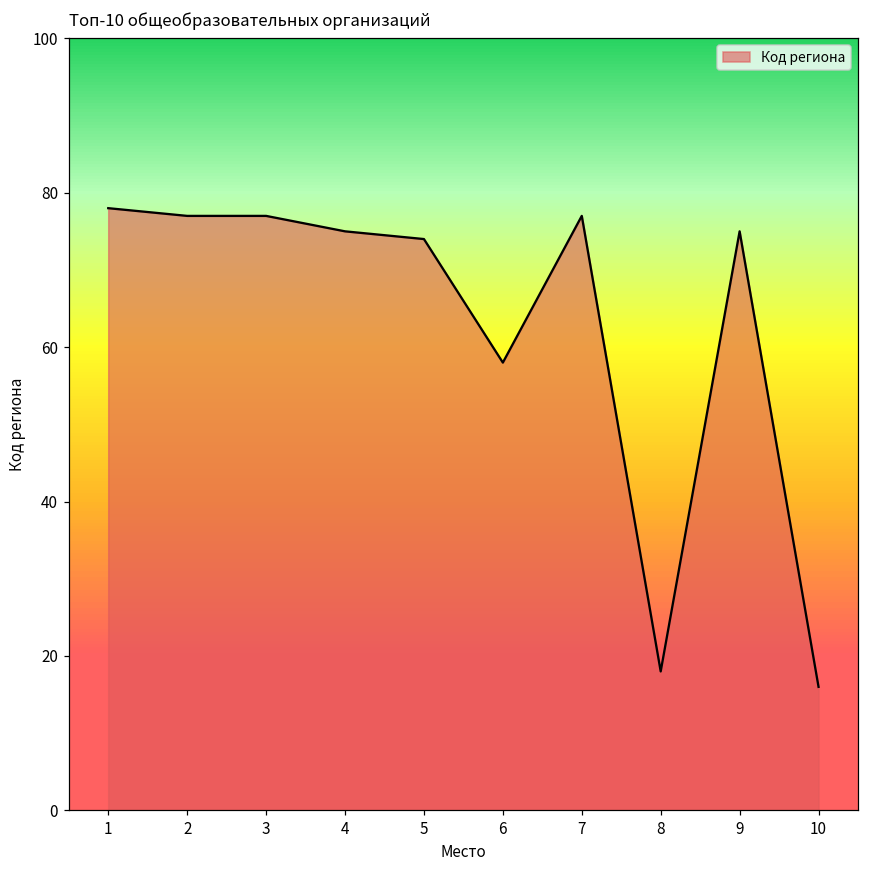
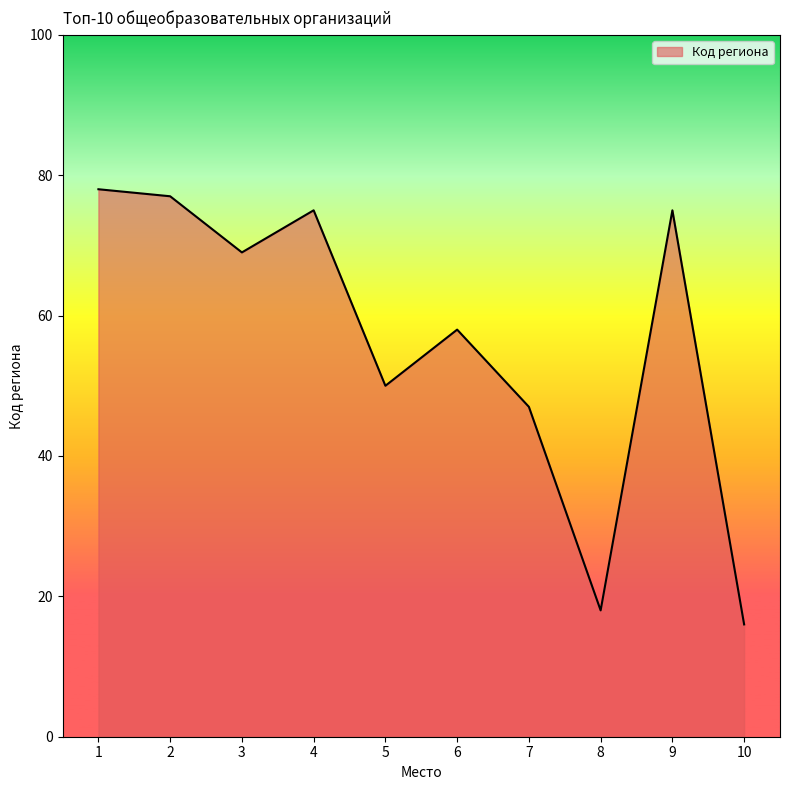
3: 77 -> 69
5: 74 -> 50
7: 77 -> 47
